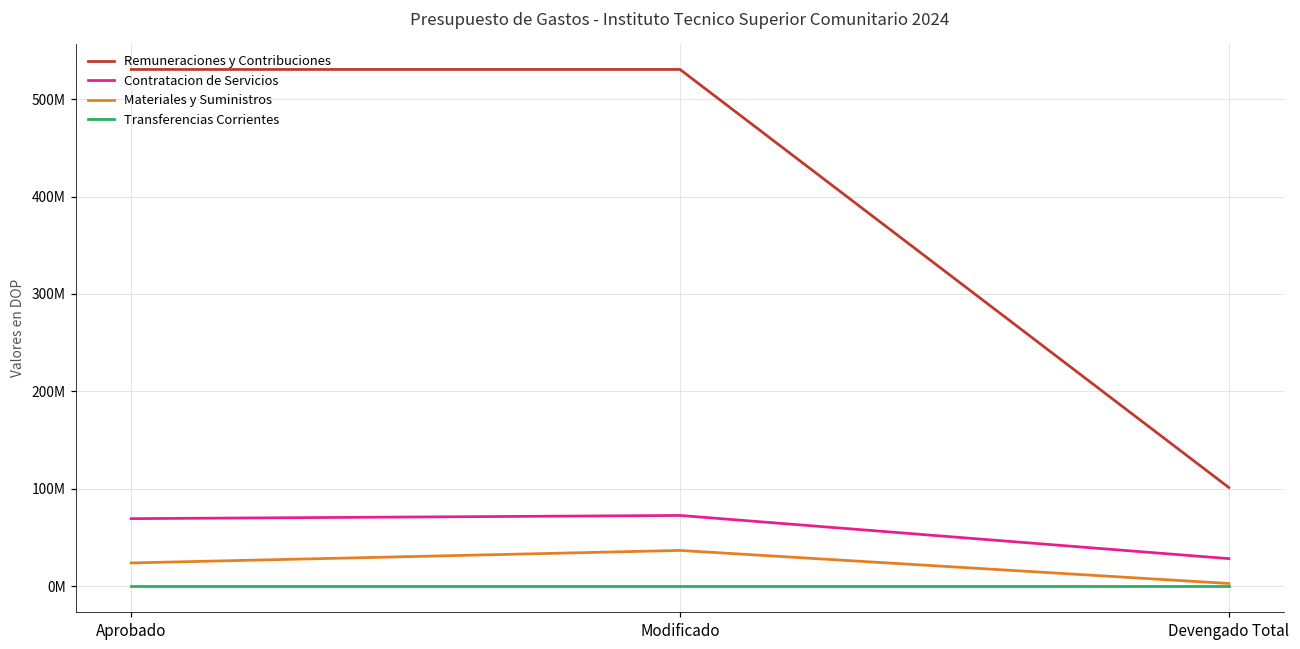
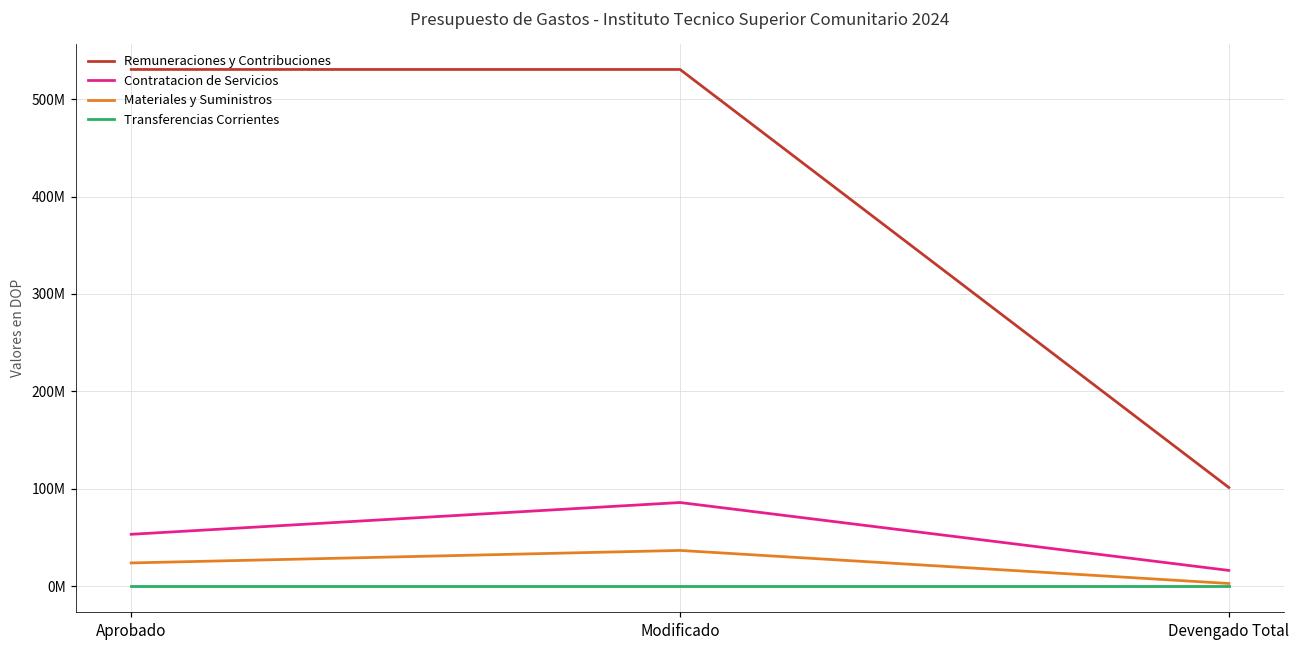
Contratacion de Servicios, Aprobado: 70000000 -> 50000000
Contratacion de Servicios, Modificado: 70000000 -> 90000000
Contratacion de Servicios, Devengado Total: 30000000 -> 20000000
